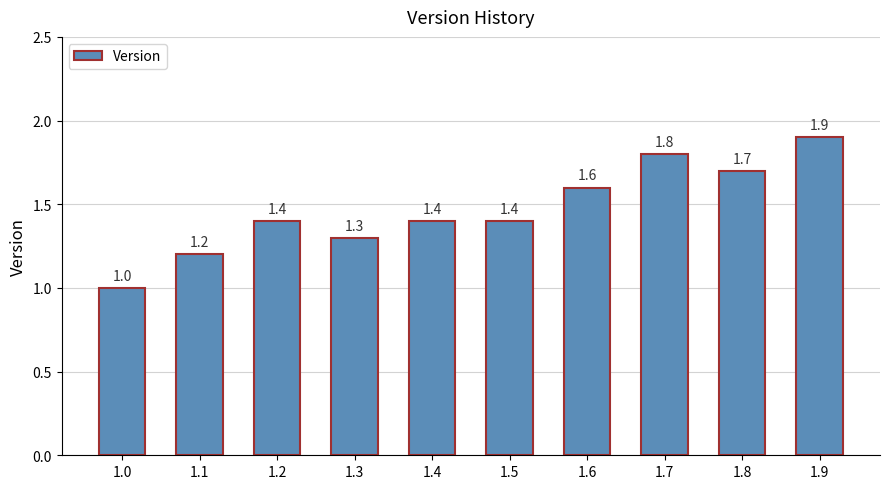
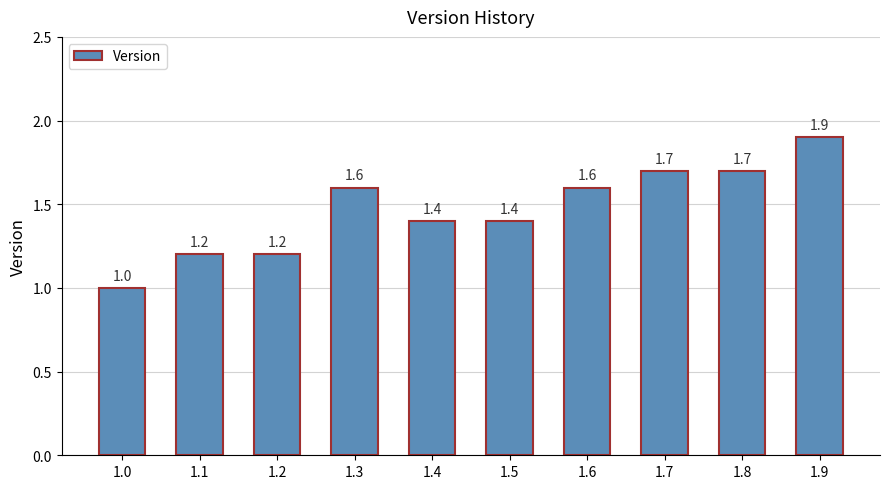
1.2: 1.4 -> 1.2
1.3: 1.3 -> 1.6
1.7: 1.8 -> 1.7
